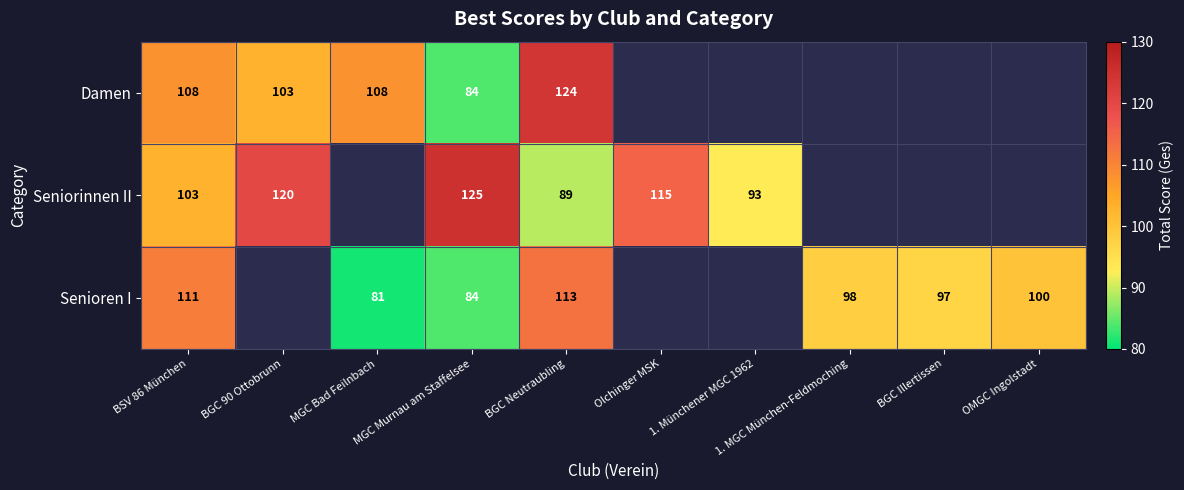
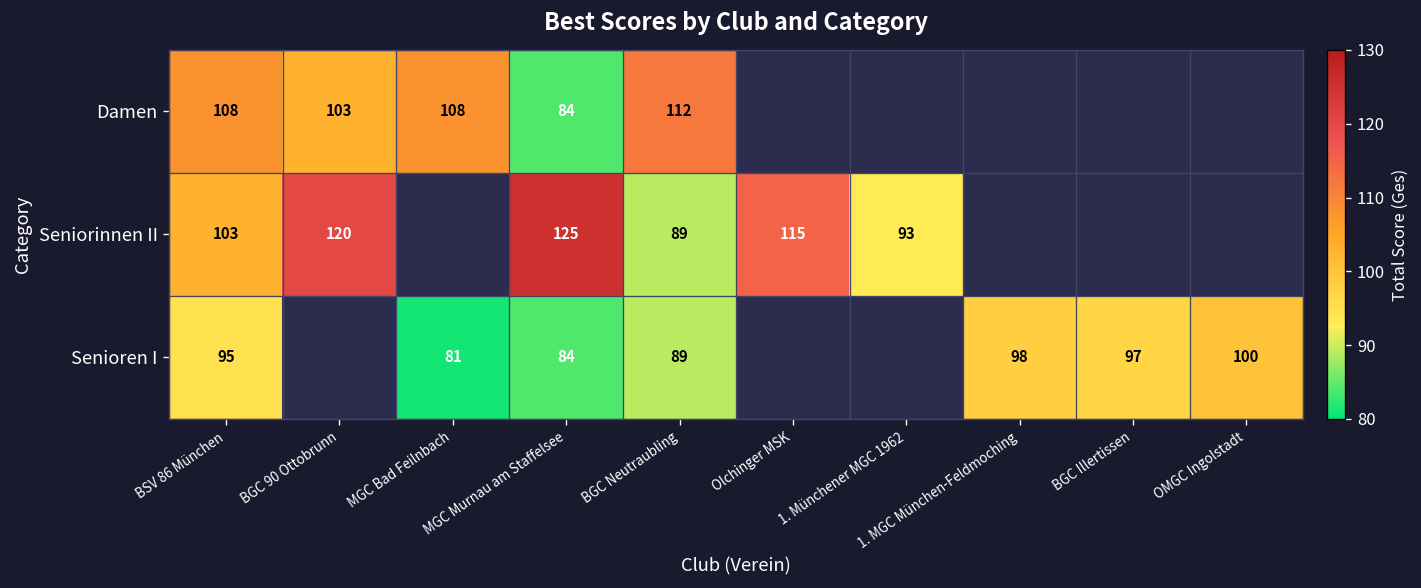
Damen, BGC Neutraubling: 124 -> 112
Senioren I, BSV 86 München: 111 -> 95
Senioren I, BGC Neutraubling: 113 -> 89
